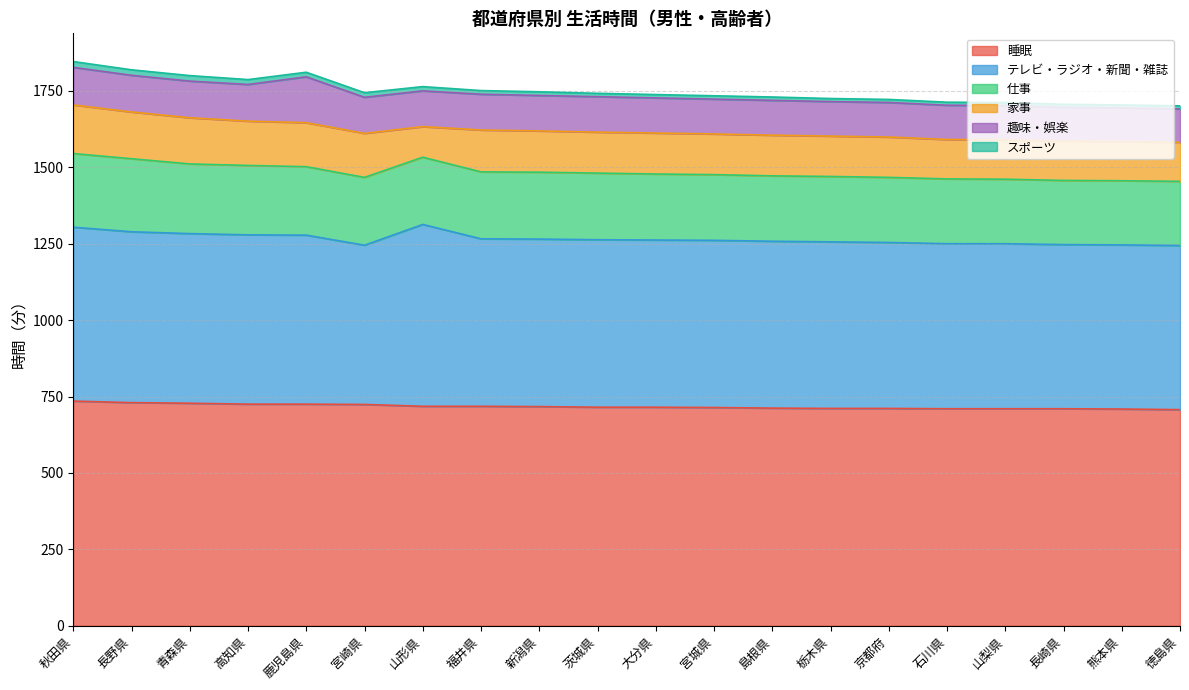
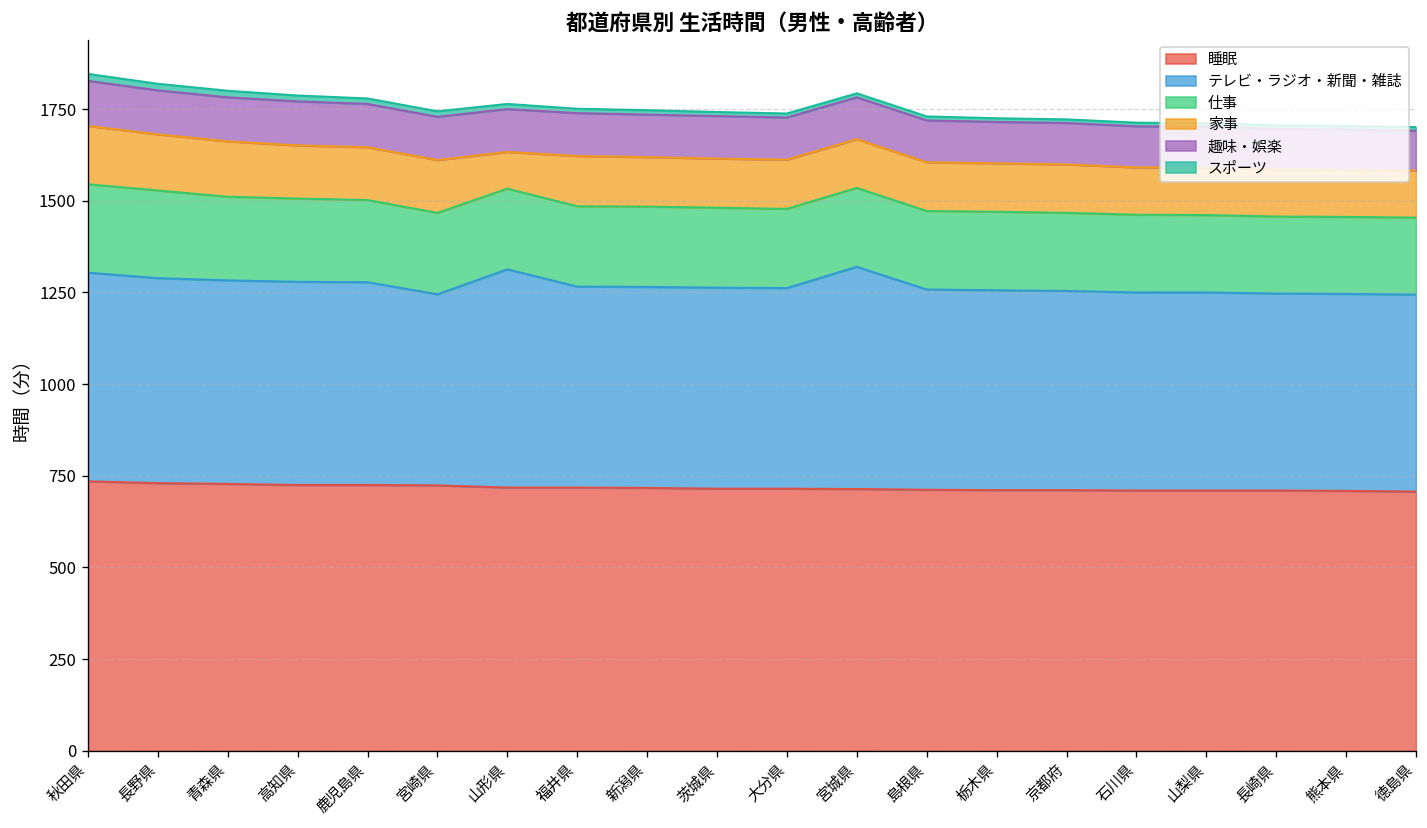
趣味・娯楽, 鹿児島県: 150 -> 120
テレビ・ラジオ・新聞・雑誌, 宮城県: 550 -> 610
